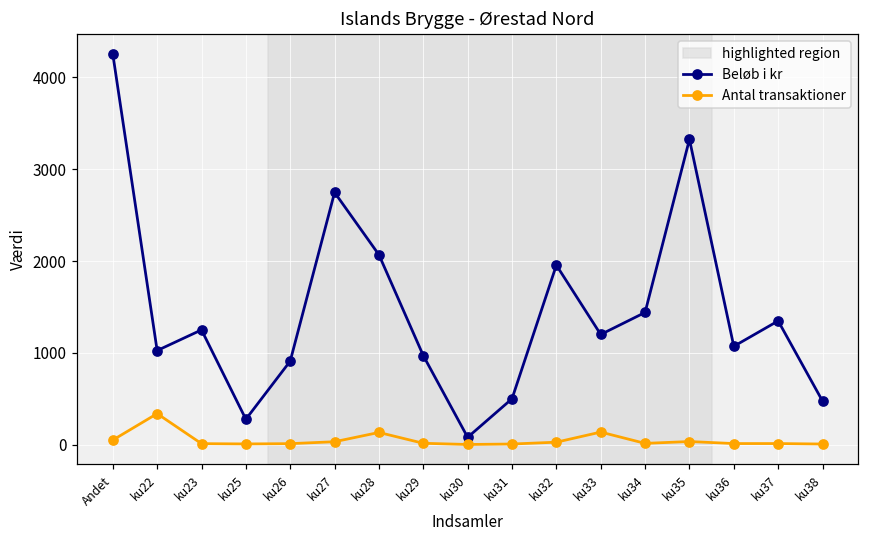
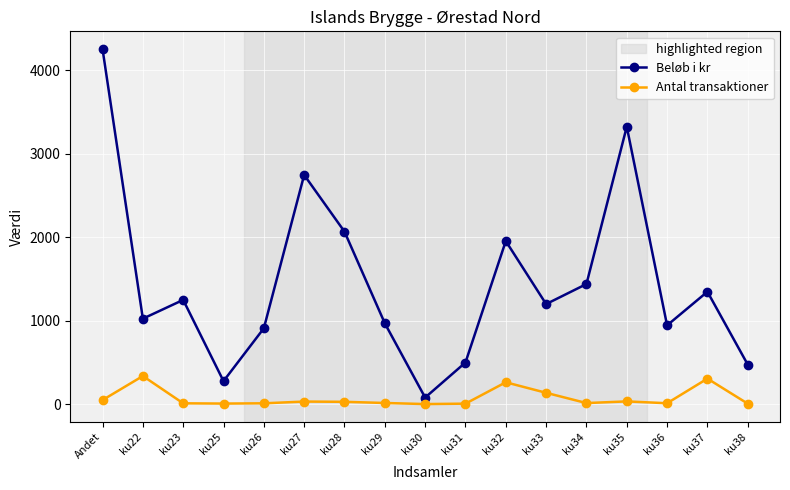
Antal transaktioner, ku28: 100 -> 0
Antal transaktioner, ku32: 0 -> 300
Beløb i kr, ku36: 1100 -> 900
Antal transaktioner, ku37: 0 -> 300
